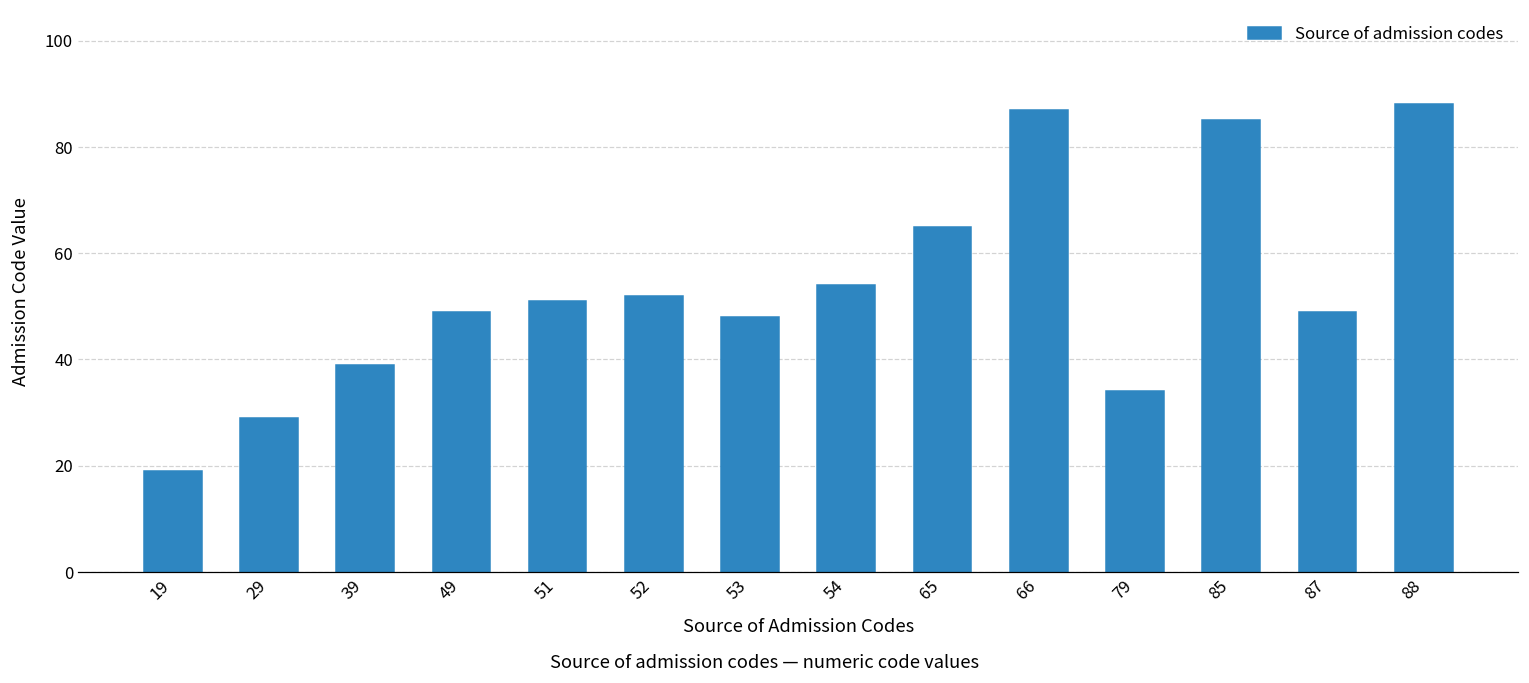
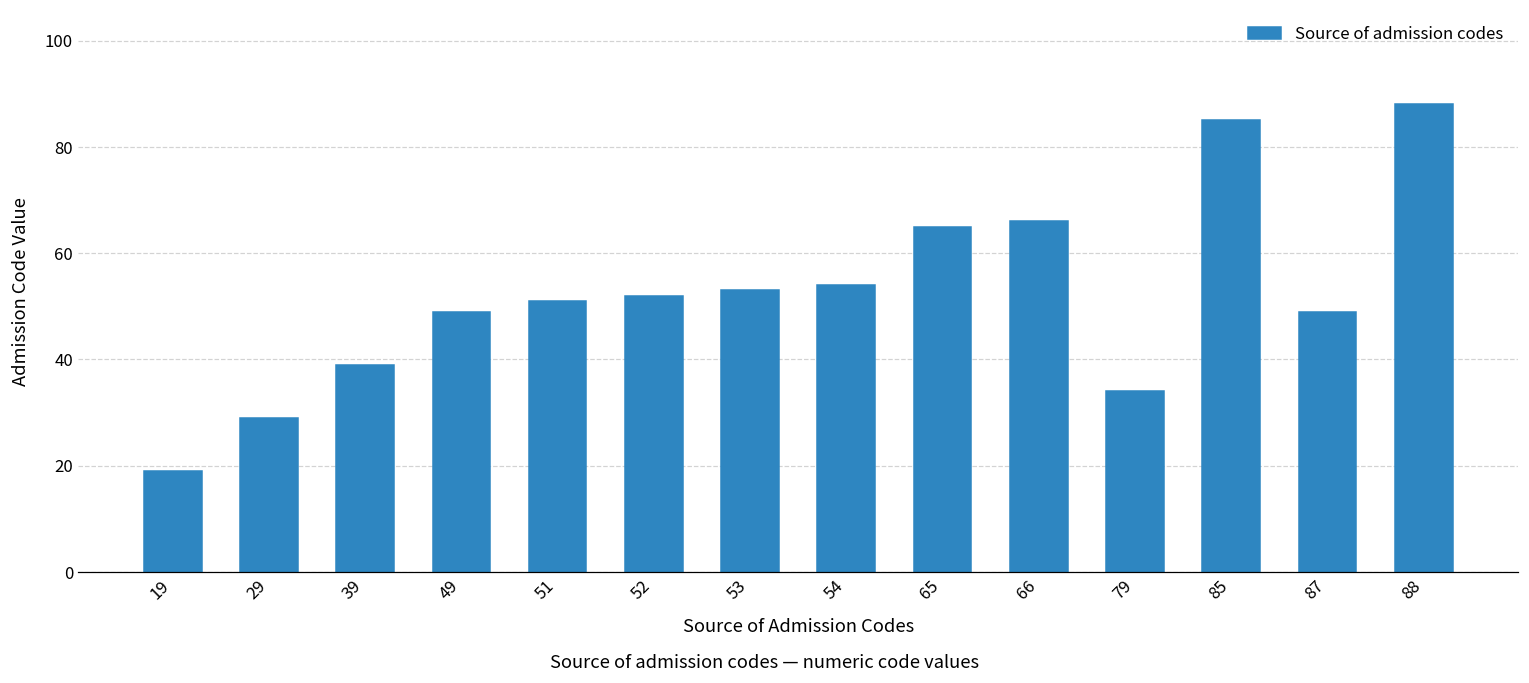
53: 48 -> 53
66: 87 -> 66
